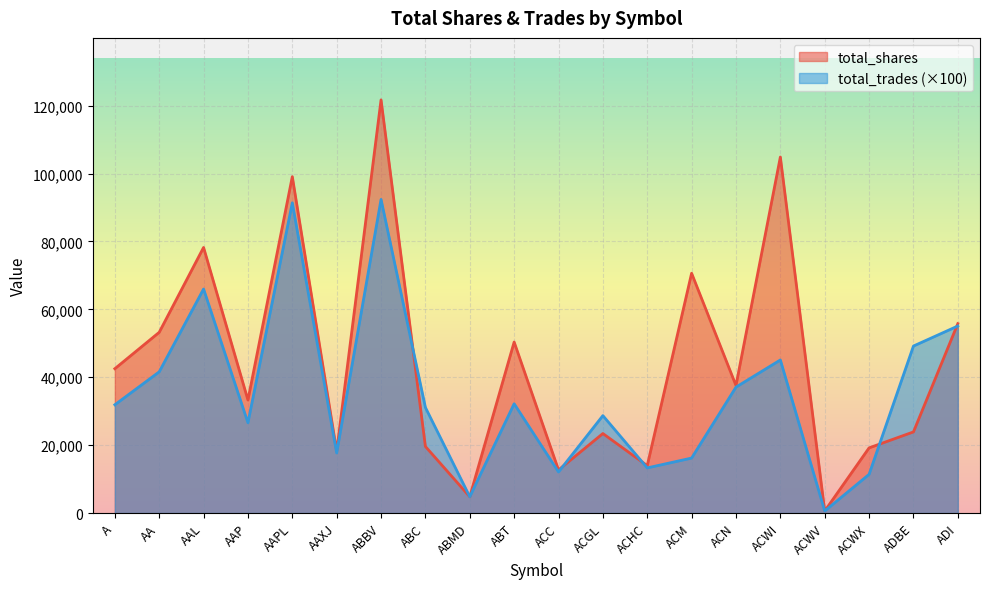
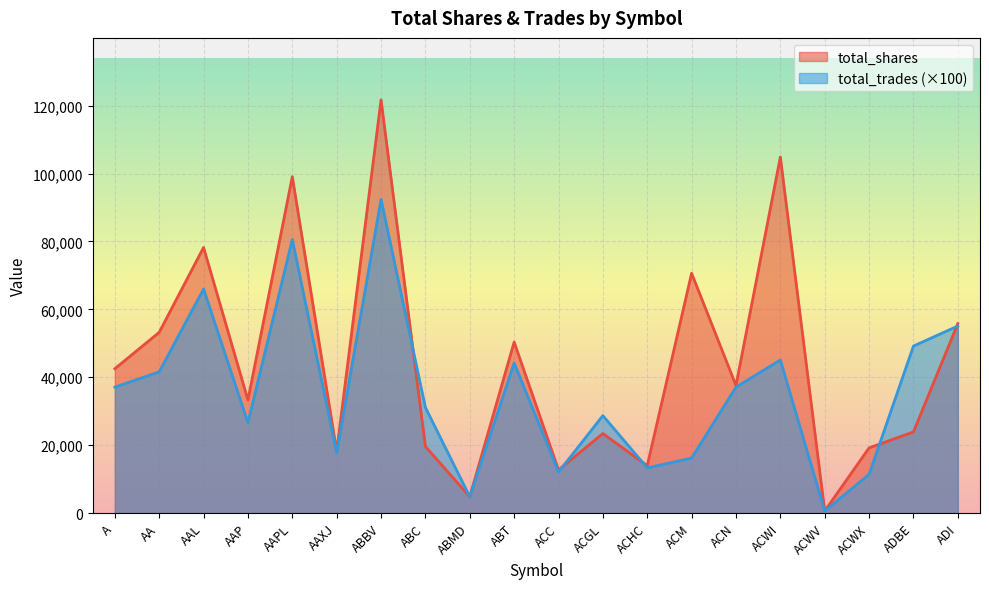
total_trades (×100), A: 32,000 -> 37,000
total_trades (×100), AAPL: 91,000 -> 81,000
total_trades (×100), ABT: 32,000 -> 44,000
